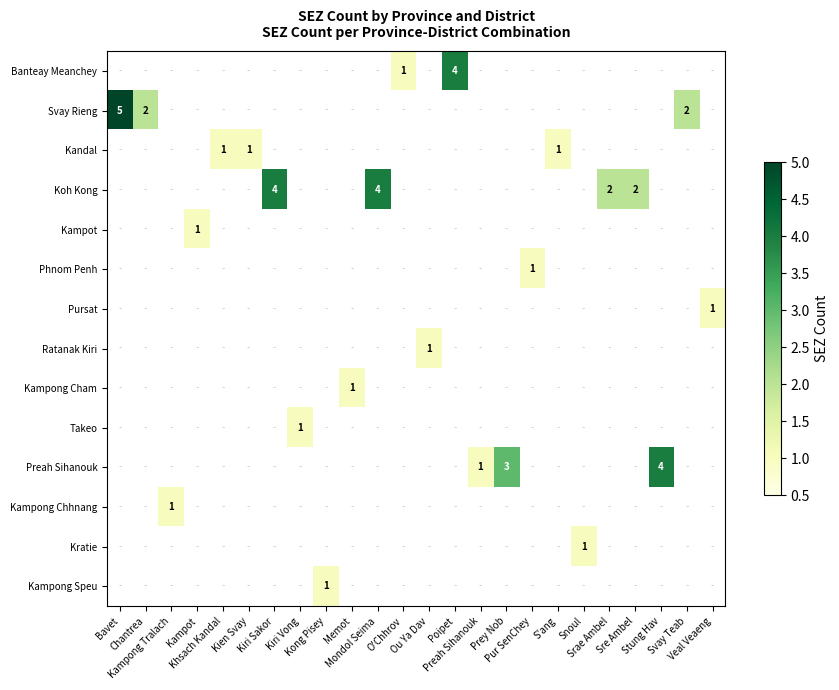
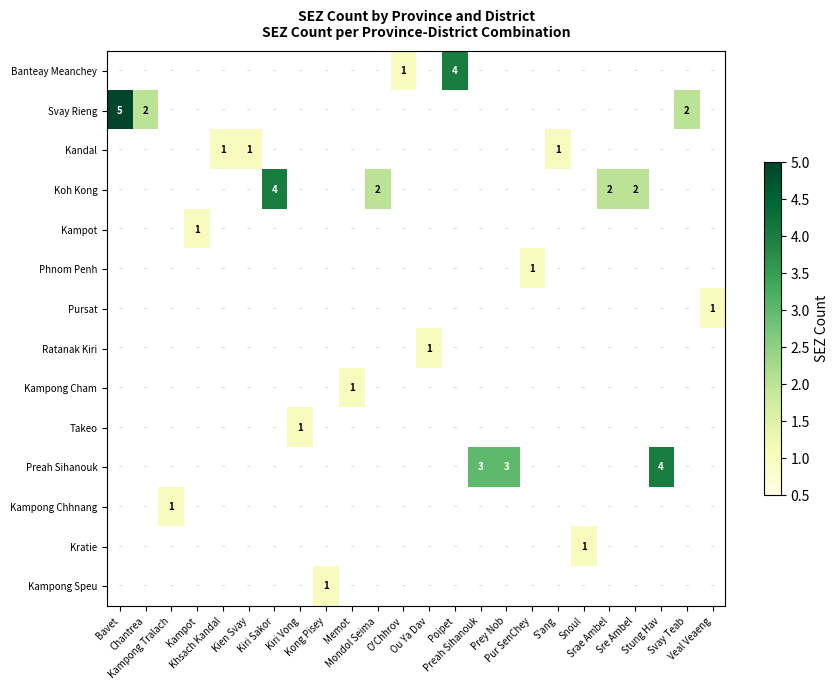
Koh Kong, Mondol Seima: 4 -> 2
Preah Sihanouk, Preah Sihanouk: 1 -> 3
